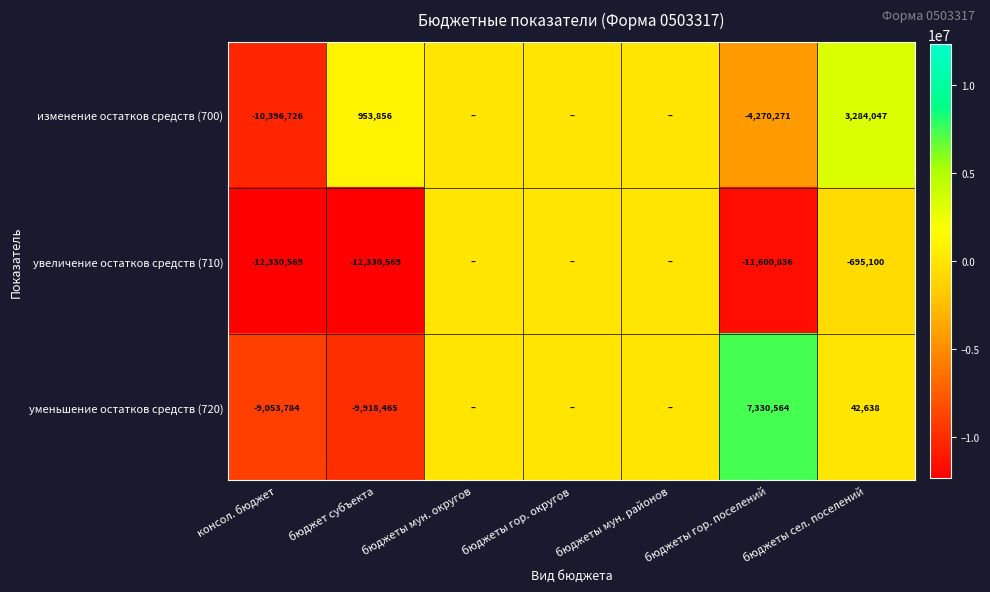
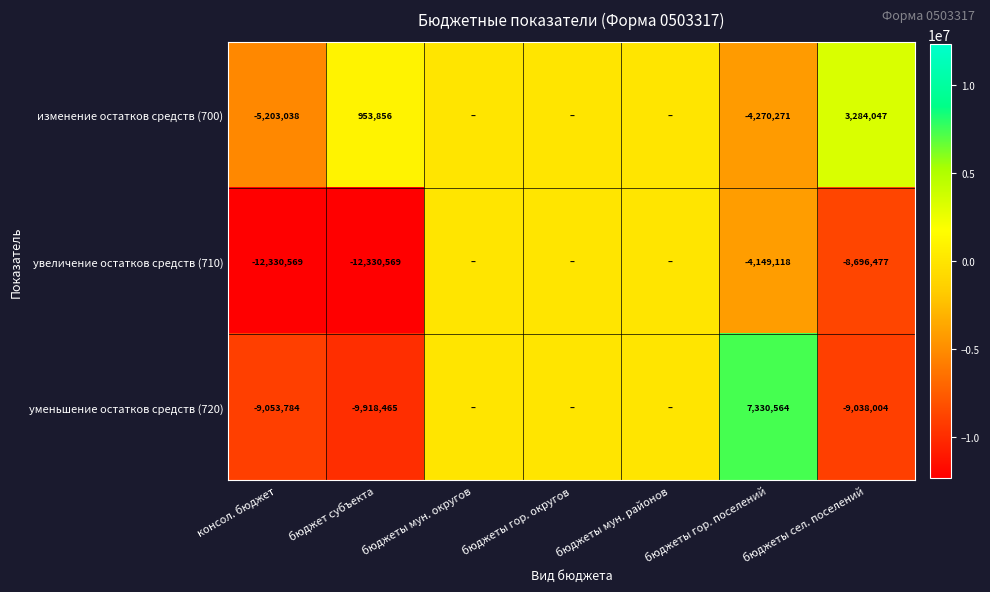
изменение остатков средств (700), консол. бюджет: -10,396,726 -> -5,203,038
увеличение остатков средств (710), бюджеты гор. поселений: -11,600,836 -> -4,149,118
увеличение остатков средств (710), бюджеты сел. поселений: -695,100 -> -8,696,477
уменьшение остатков средств (720), бюджеты сел. поселений: 42,638 -> -9,038,004
